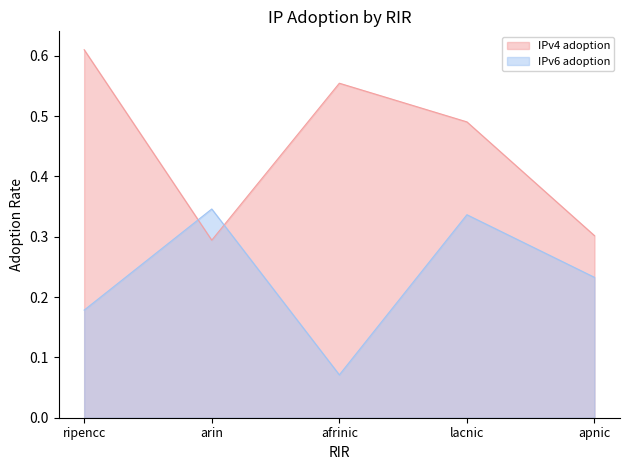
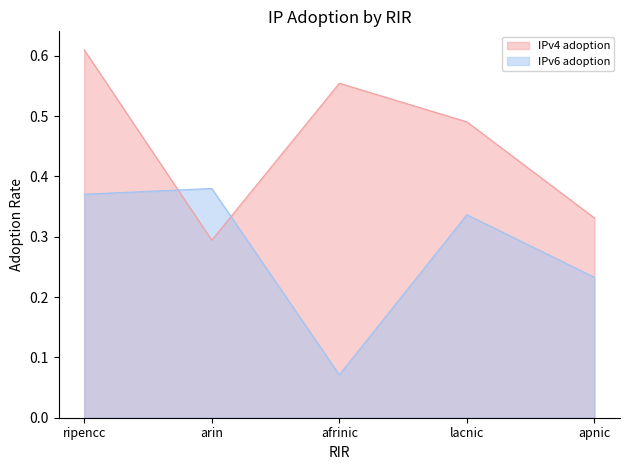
IPv6 adoption, ripencc: 0.18 -> 0.37
IPv6 adoption, arin: 0.35 -> 0.38
IPv4 adoption, apnic: 0.30 -> 0.33
